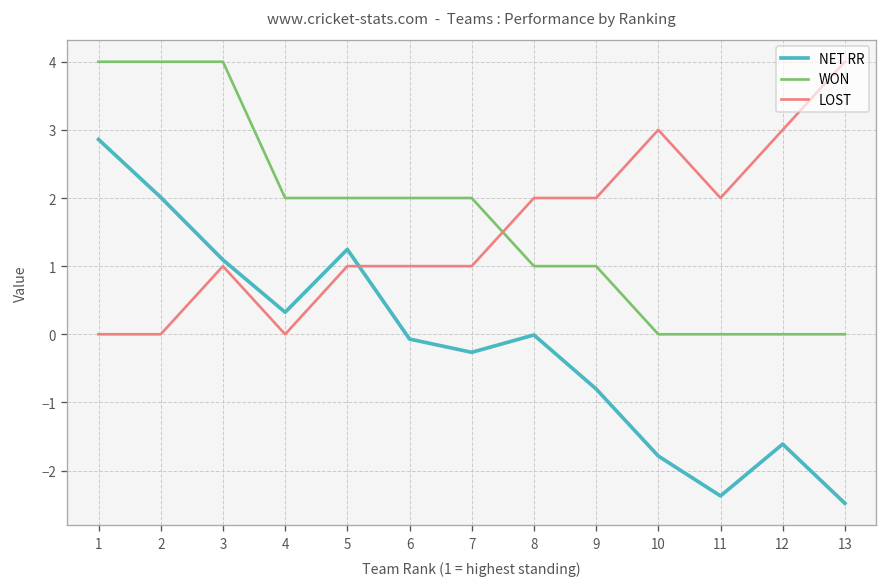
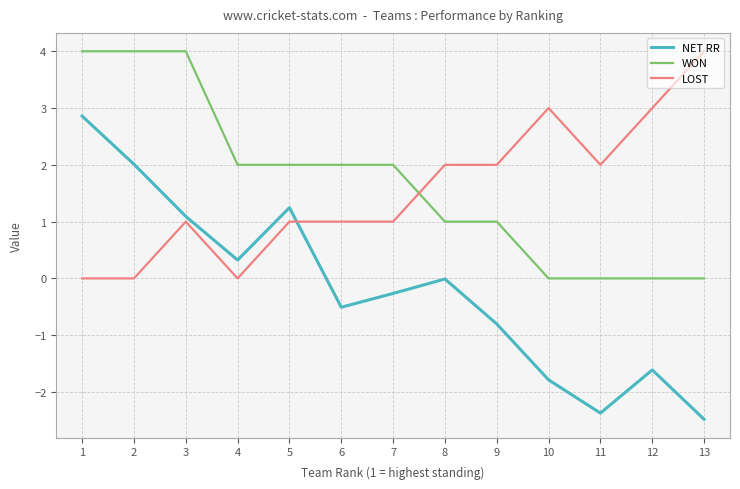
NET RR, 6: -0.1 -> -0.5
